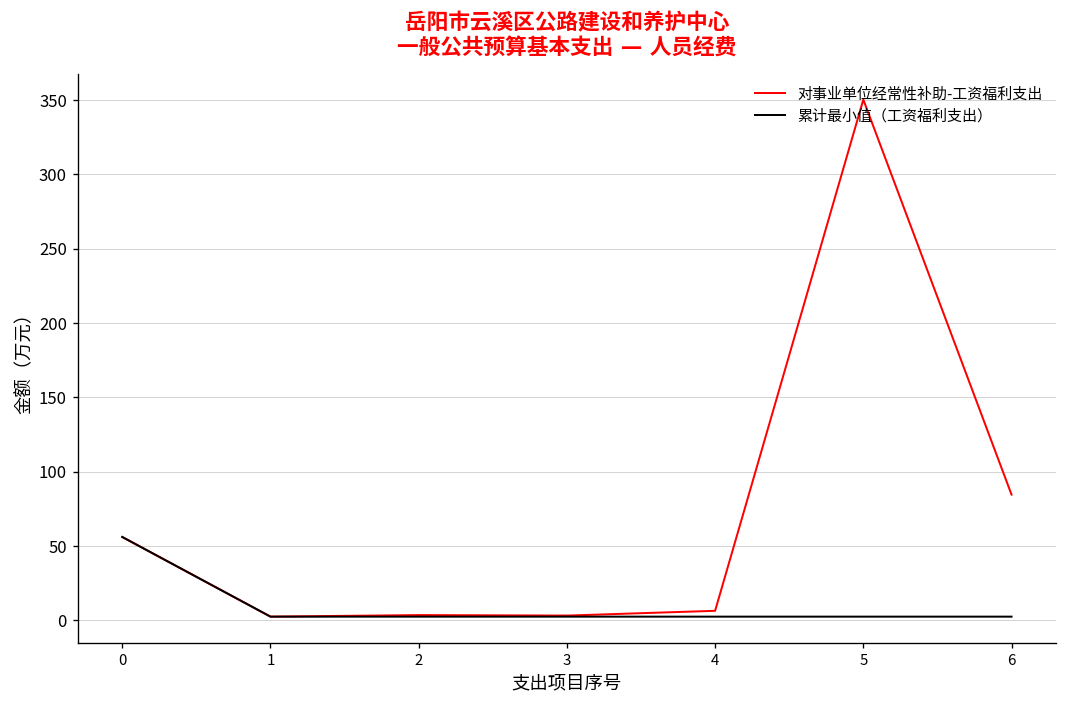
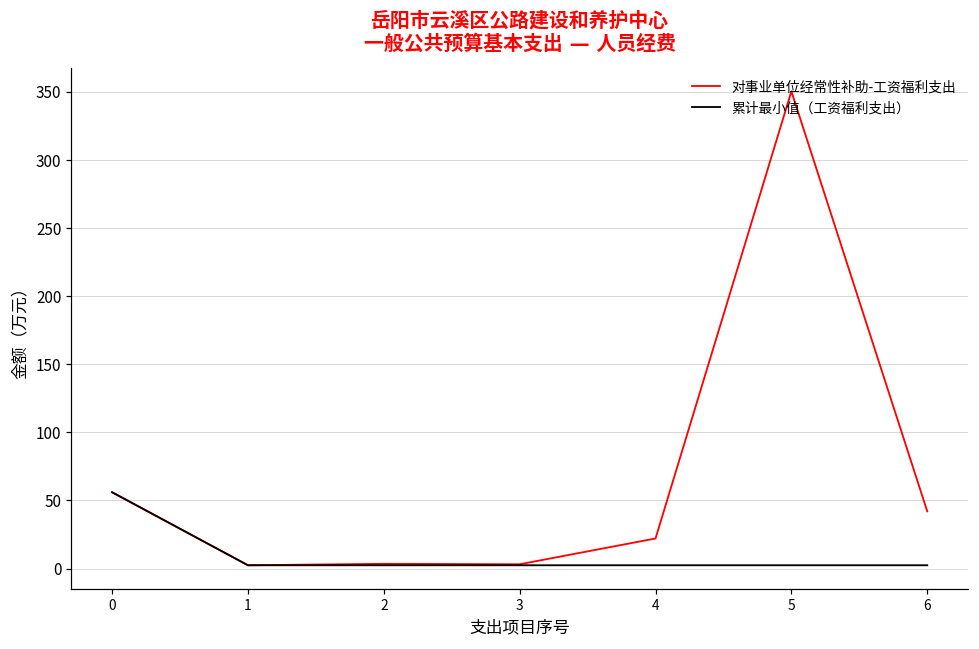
对事业单位经常性补助-工资福利支出, 4: 6 -> 22
对事业单位经常性补助-工资福利支出, 6: 85 -> 42
